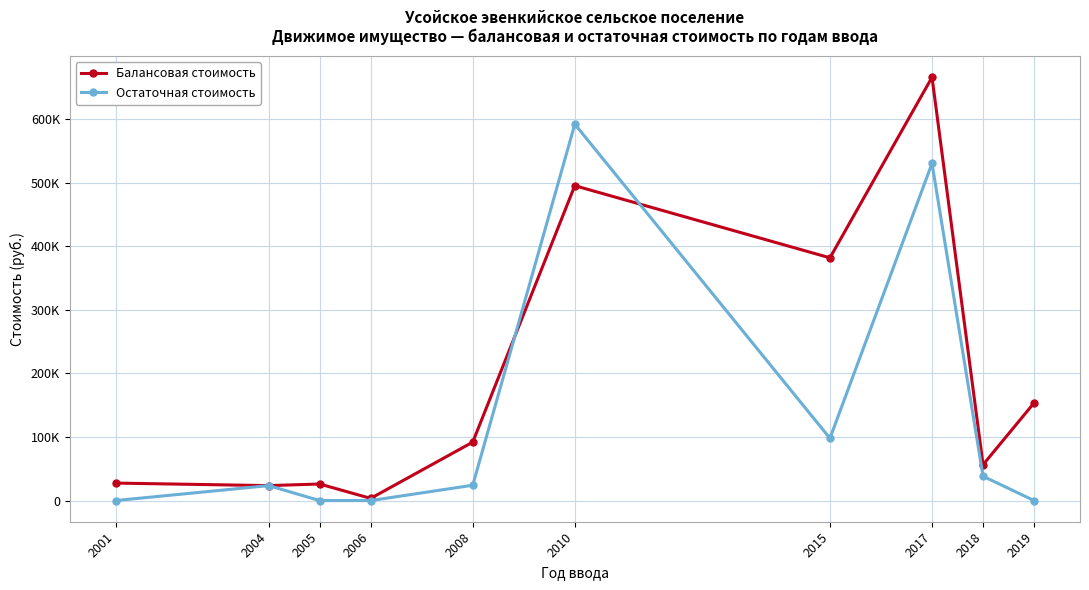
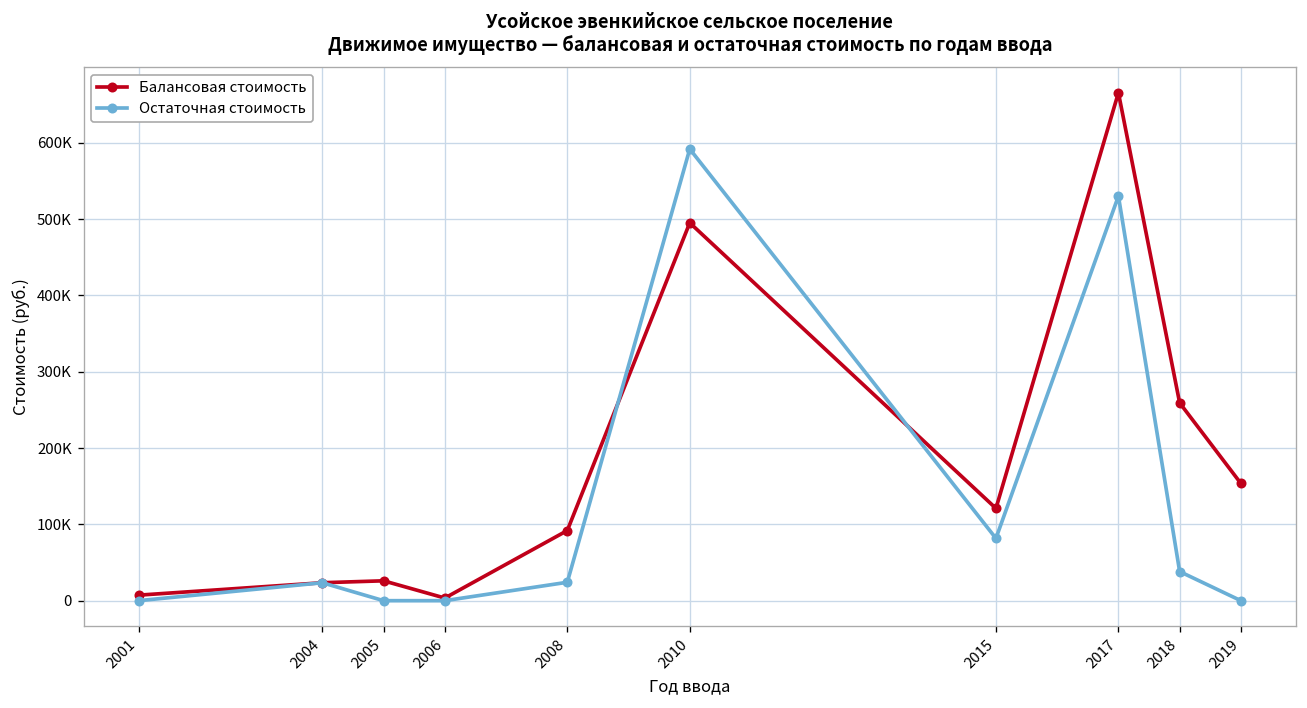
Балансовая стоимость, 2001: 30000 -> 10000
Балансовая стоимость, 2015: 380000 -> 120000
Остаточная стоимость, 2015: 100000 -> 80000
Балансовая стоимость, 2018: 60000 -> 260000
